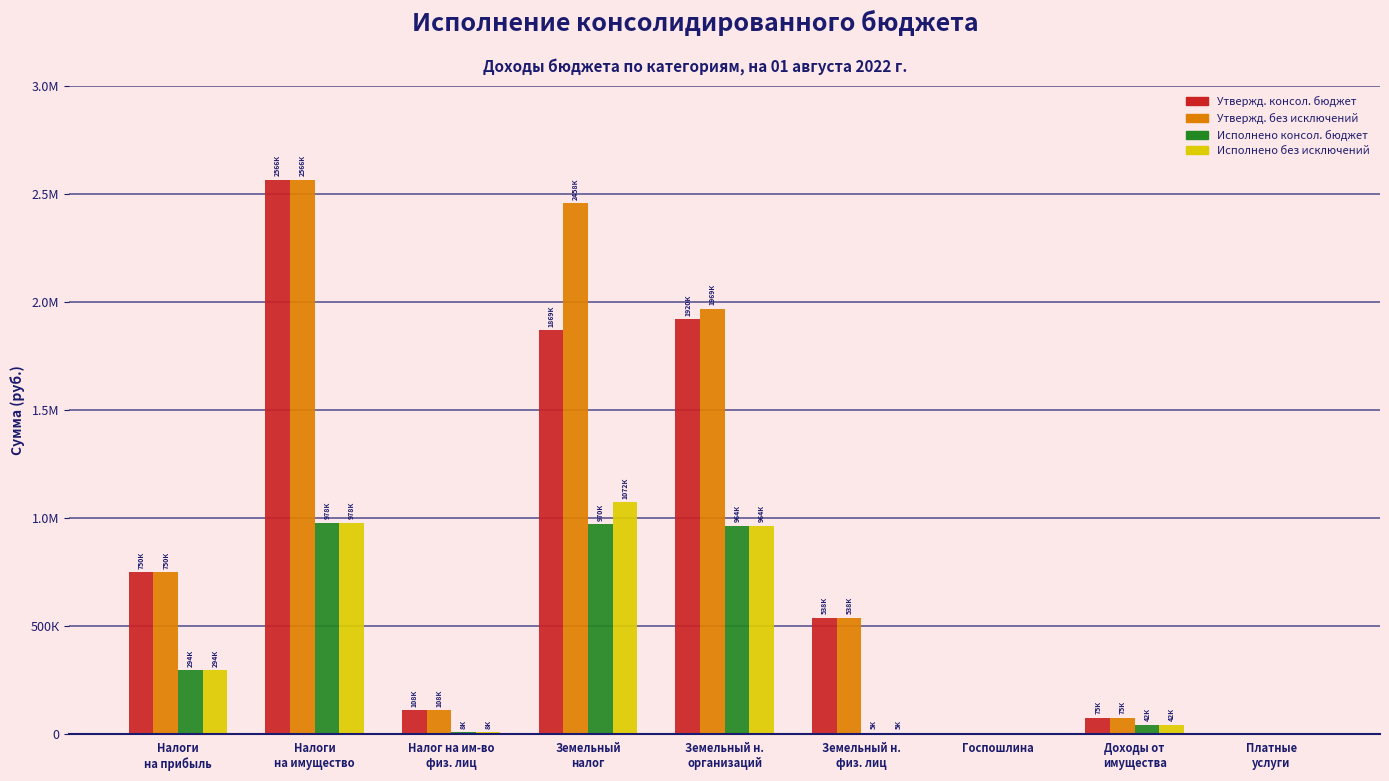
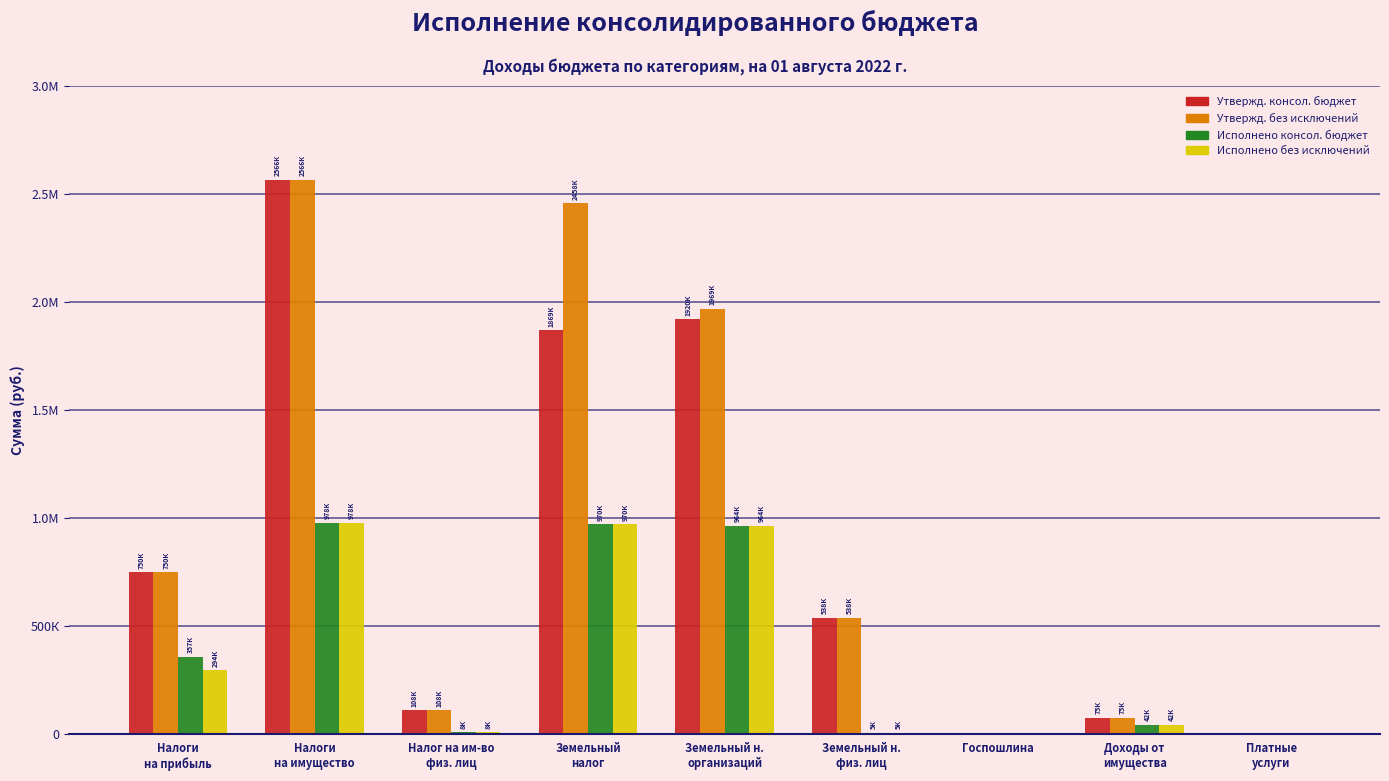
Исполнено консол. бюджет, Налоги на прибыль: 294К -> 357К
Исполнено без исключений, Земельный налог: 1072К -> 970К
